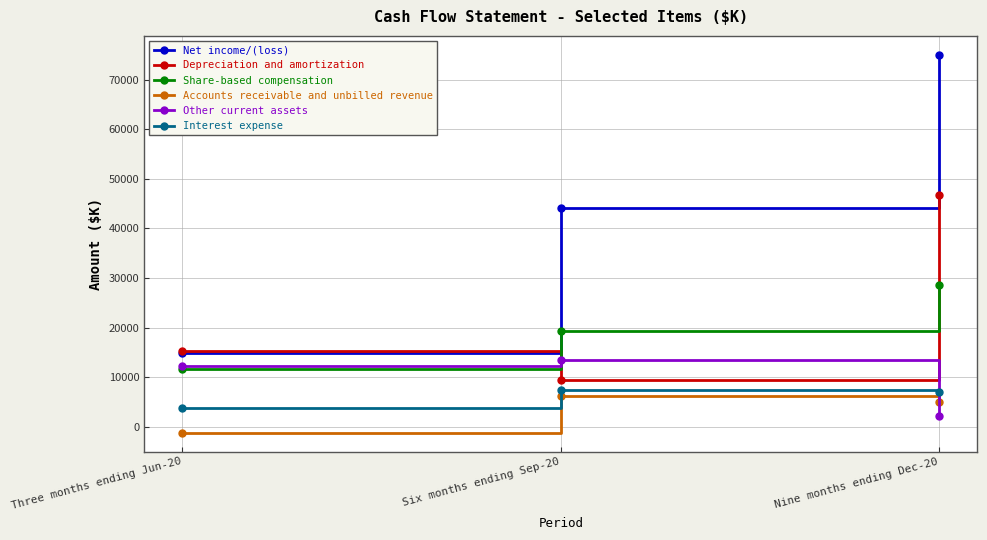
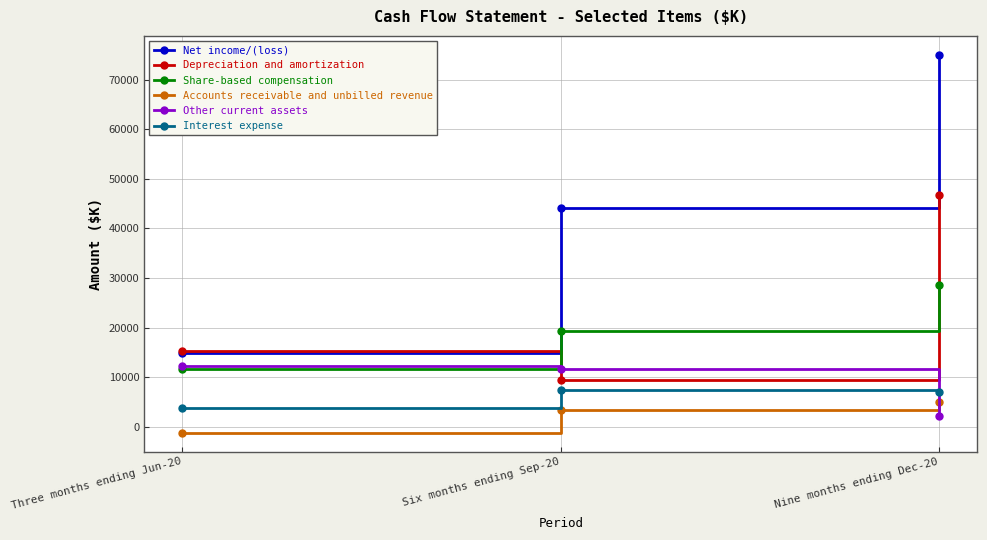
Accounts receivable and unbilled revenue, Six months ending Sep-20: 6000 -> 3000
Other current assets, Six months ending Sep-20: 13000 -> 12000
